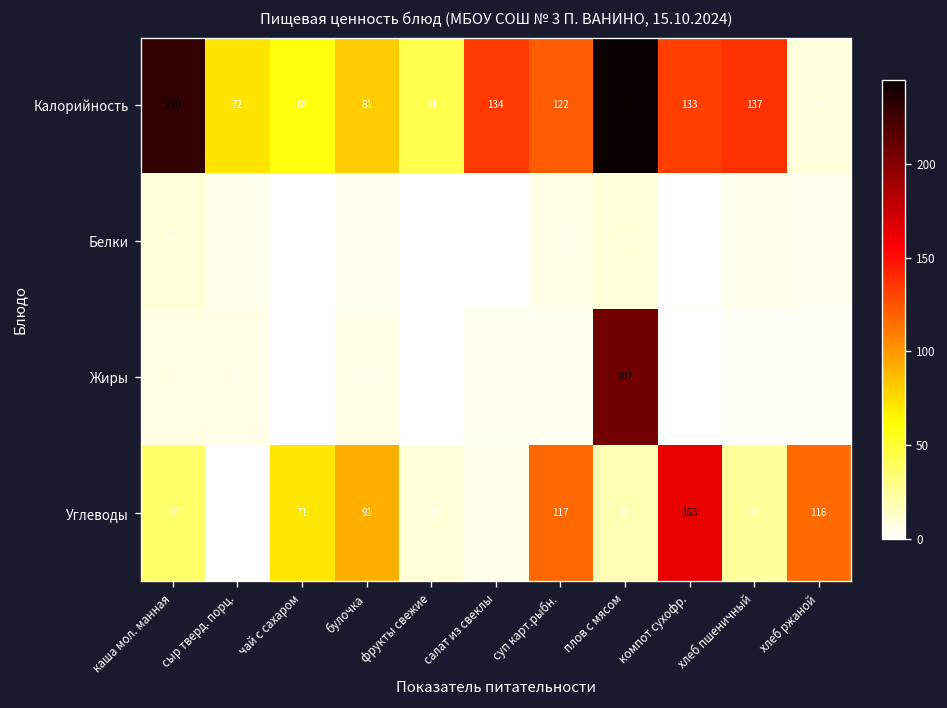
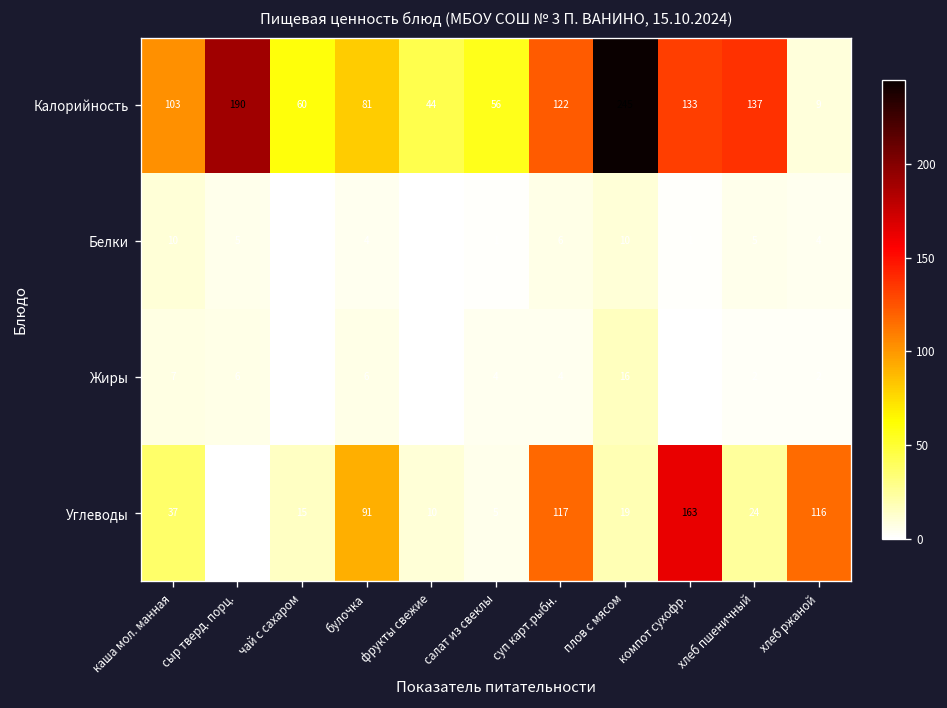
Калорийность, каша мол. манная: 230 -> 103
Калорийность, сыр тверд. порц.: 72 -> 190
Калорийность, салат из свеклы: 134 -> 56
Жиры, плов с мясом: 207 -> 16
Углеводы, чай с сахаром: 71 -> 15
